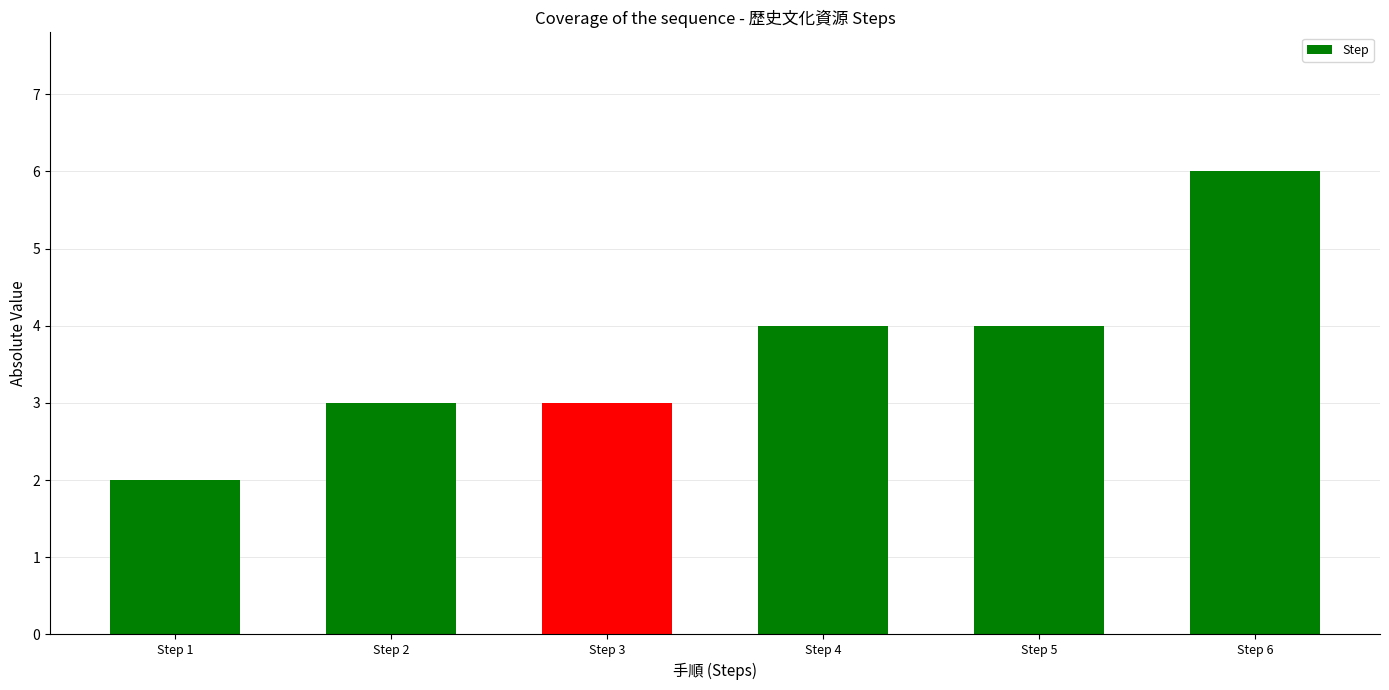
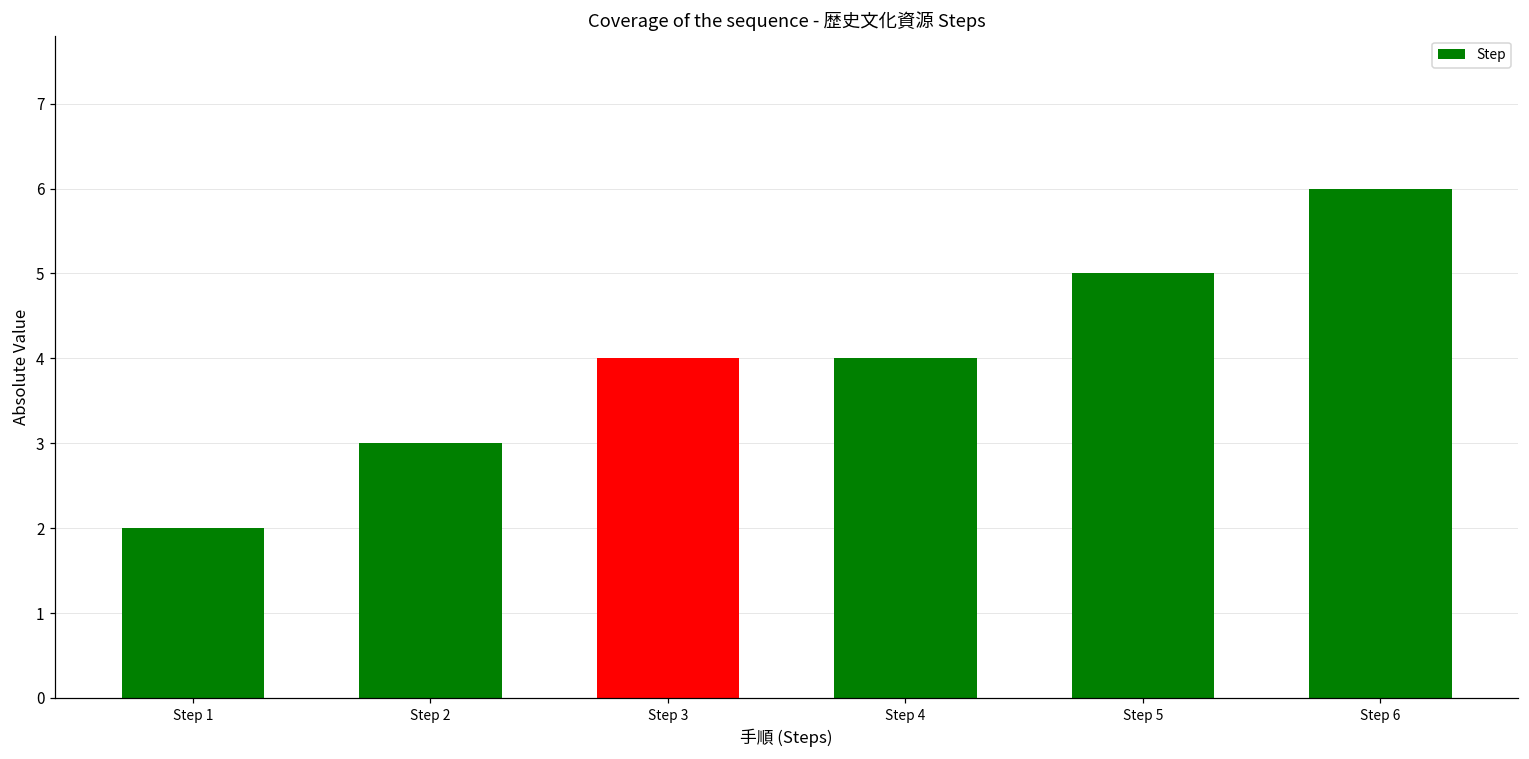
Step 3: 3 -> 4
Step 5: 4 -> 5
